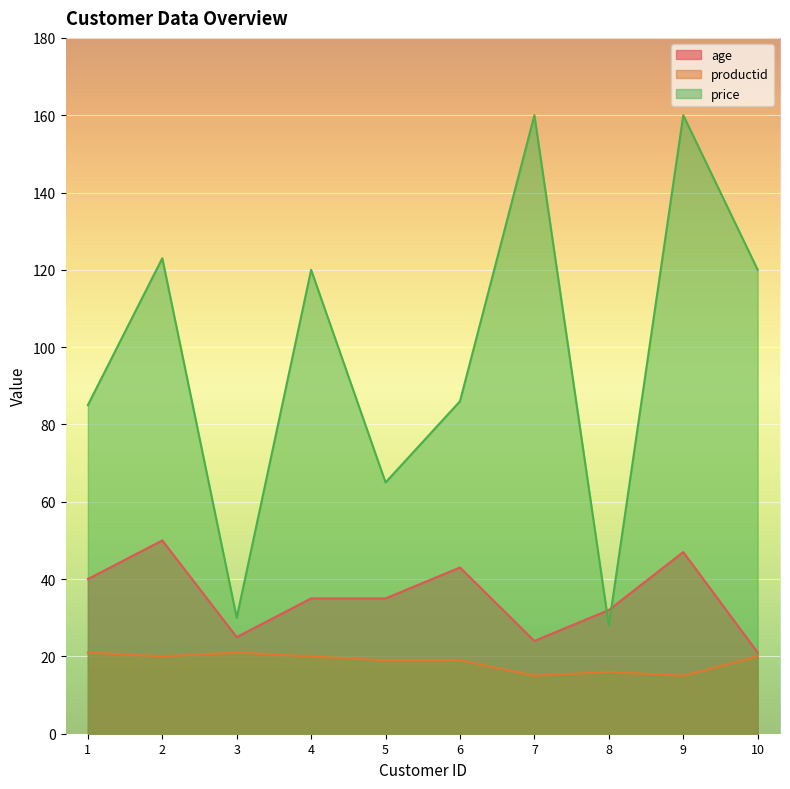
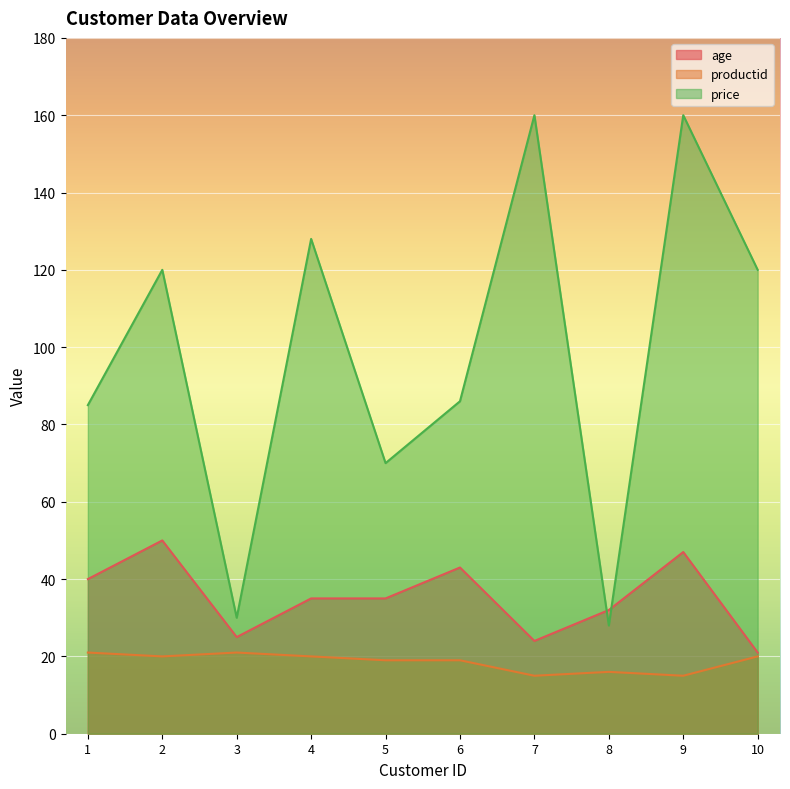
price, 2: 123 -> 120
price, 4: 120 -> 128
price, 5: 65 -> 70
